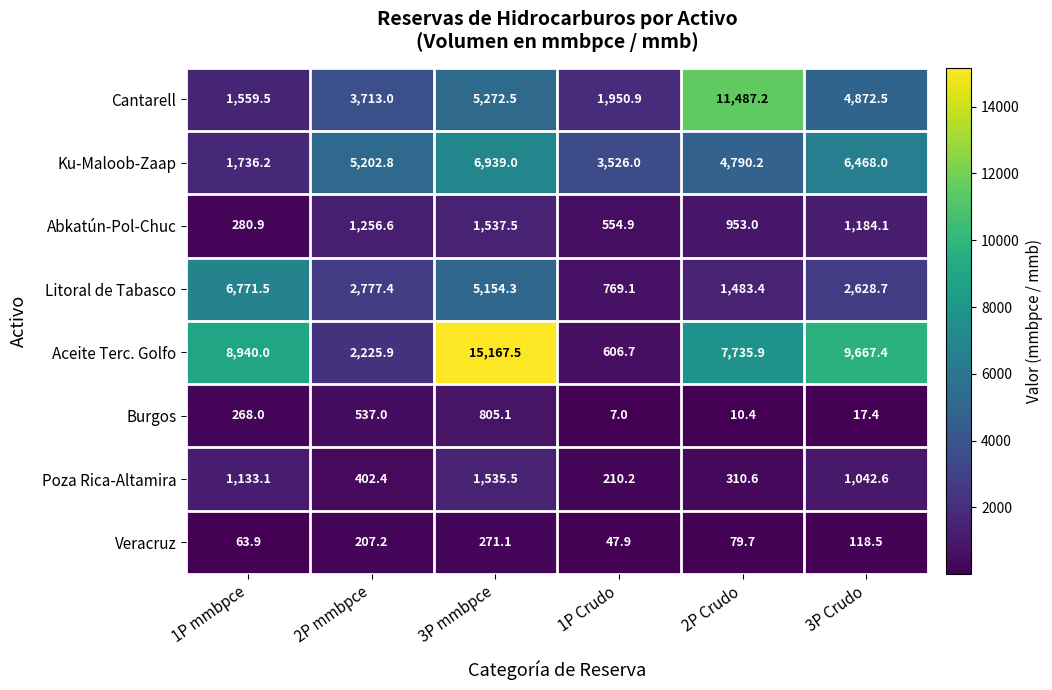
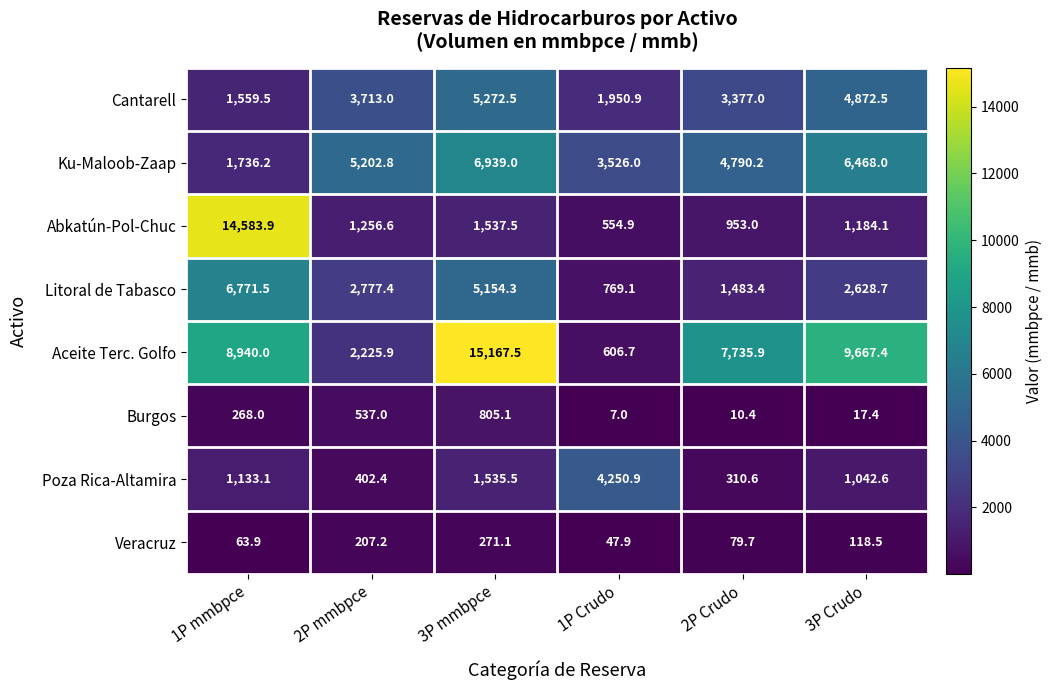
Cantarell, 2P Crudo: 11,487.2 -> 3,377.0
Abkatún-Pol-Chuc, 1P mmbpce: 280.9 -> 14,583.9
Poza Rica-Altamira, 1P Crudo: 210.2 -> 4,250.9
